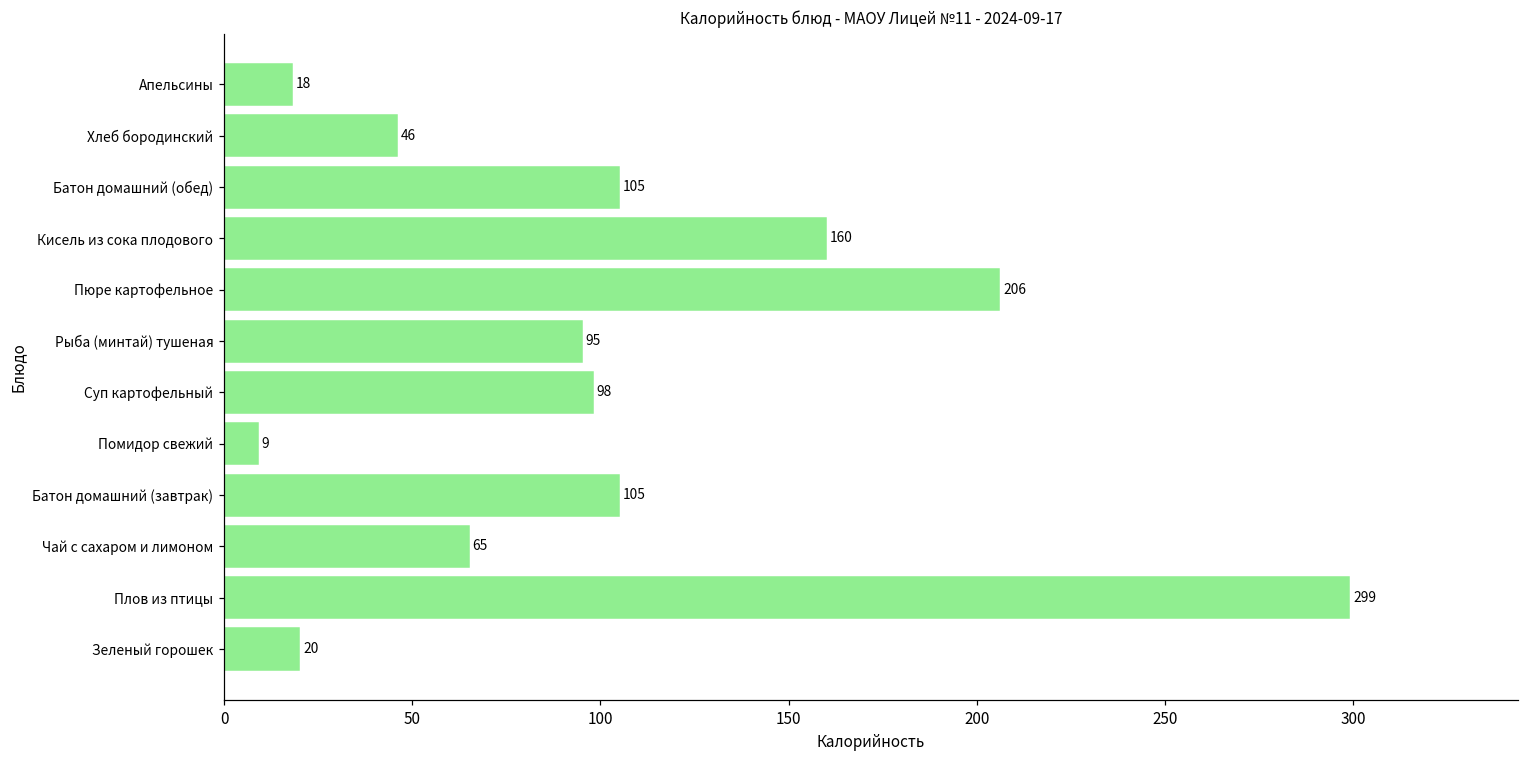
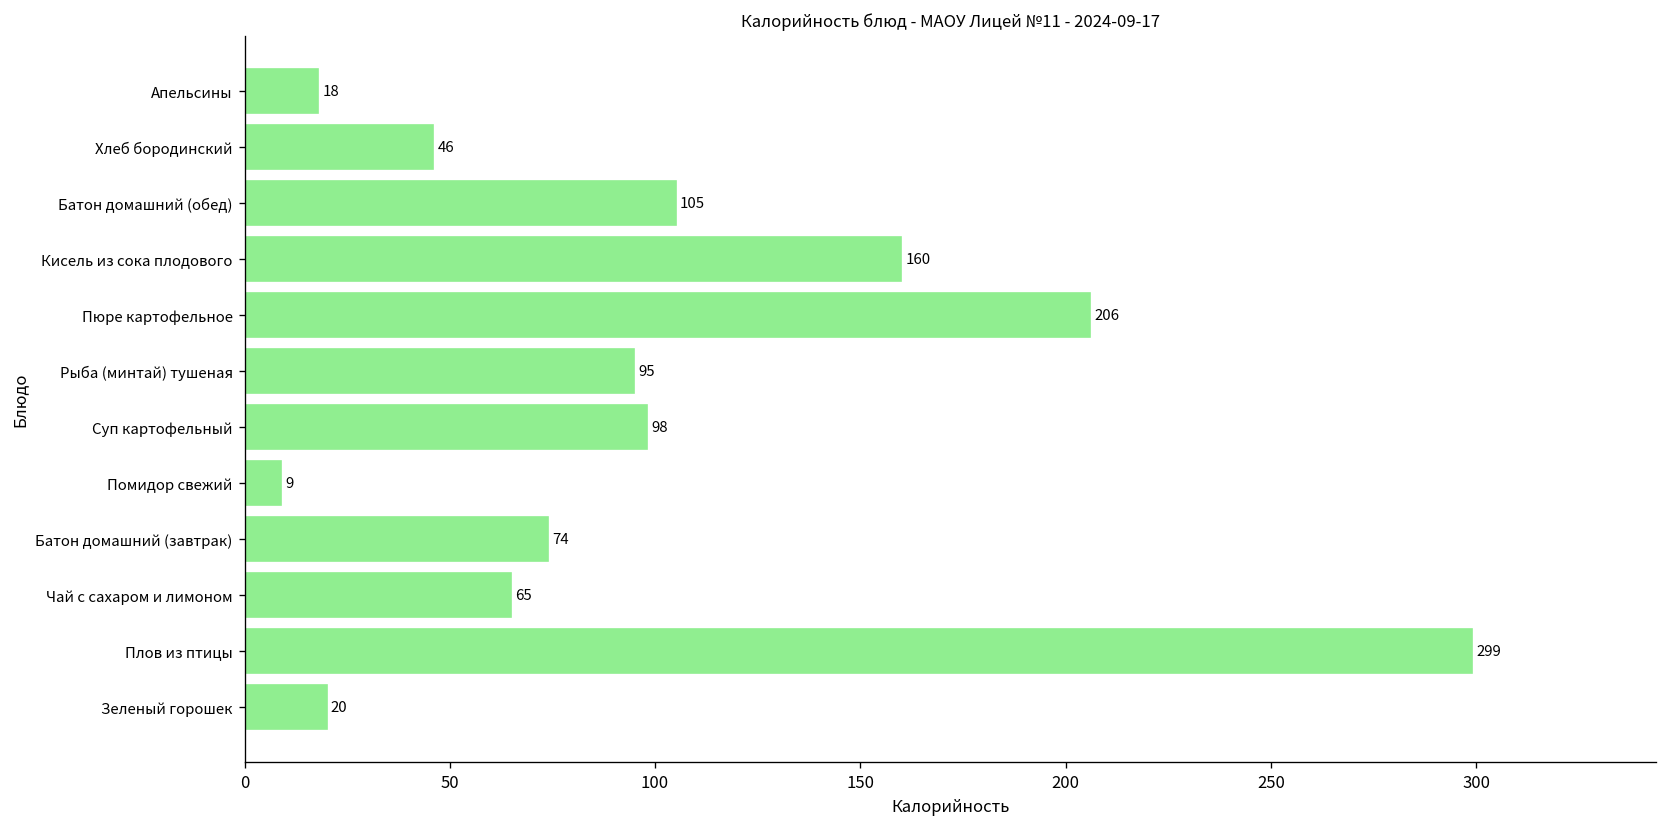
Батон домашний (завтрак): 105 -> 74
